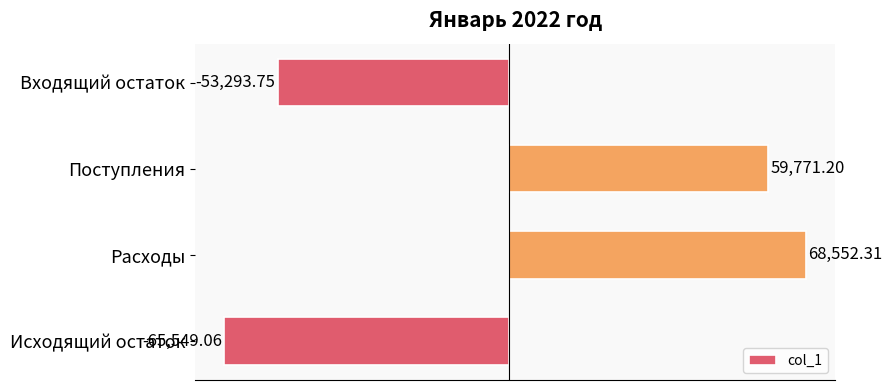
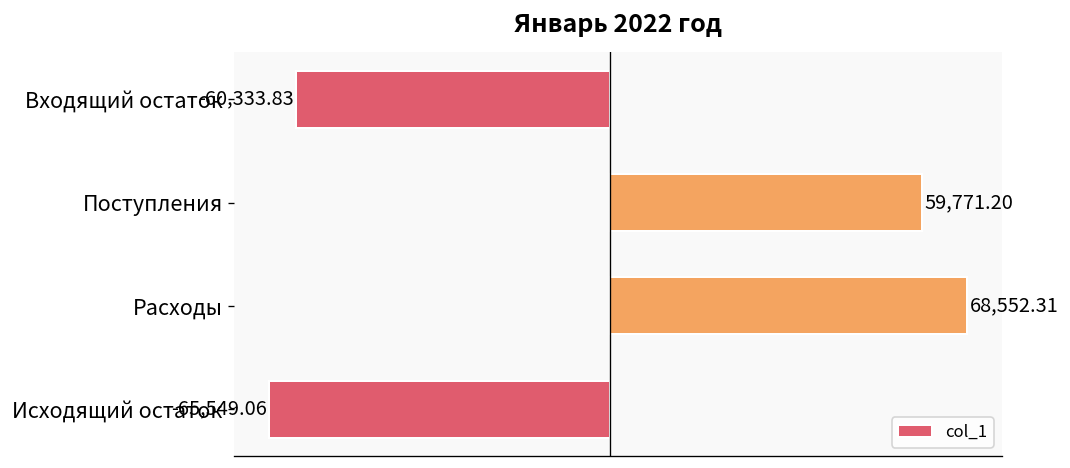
Входящий остаток: -53,293.75 -> -60,333.83
